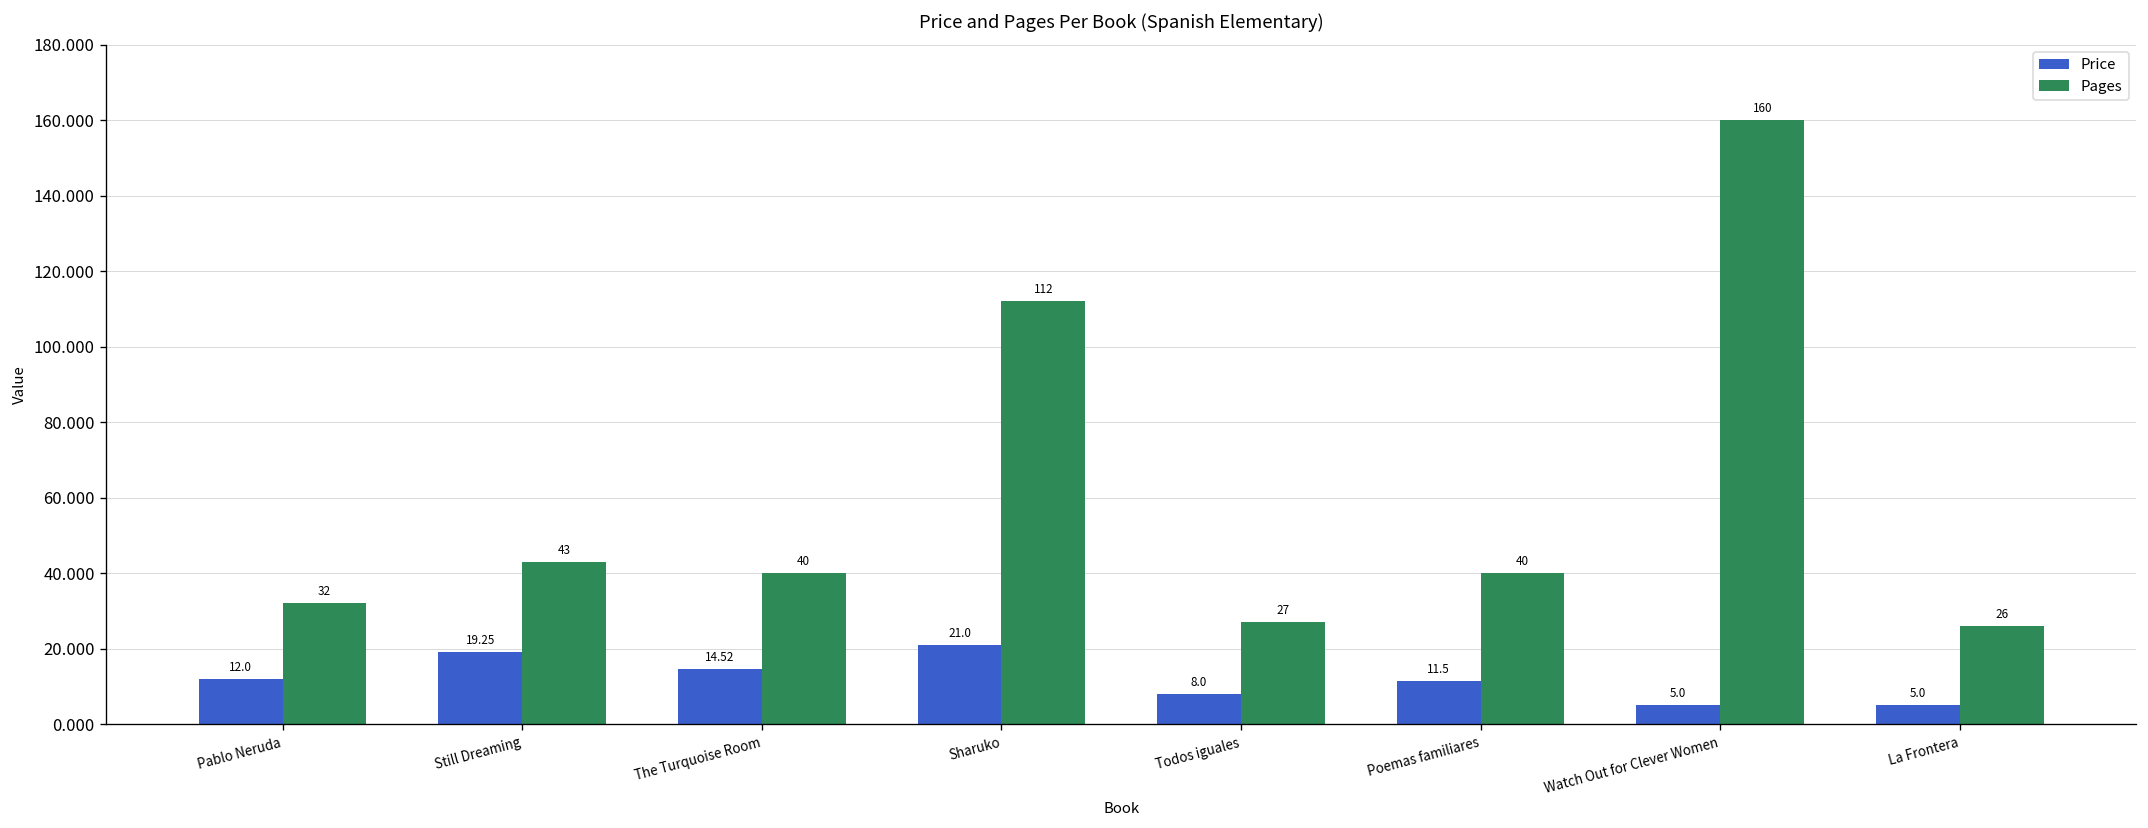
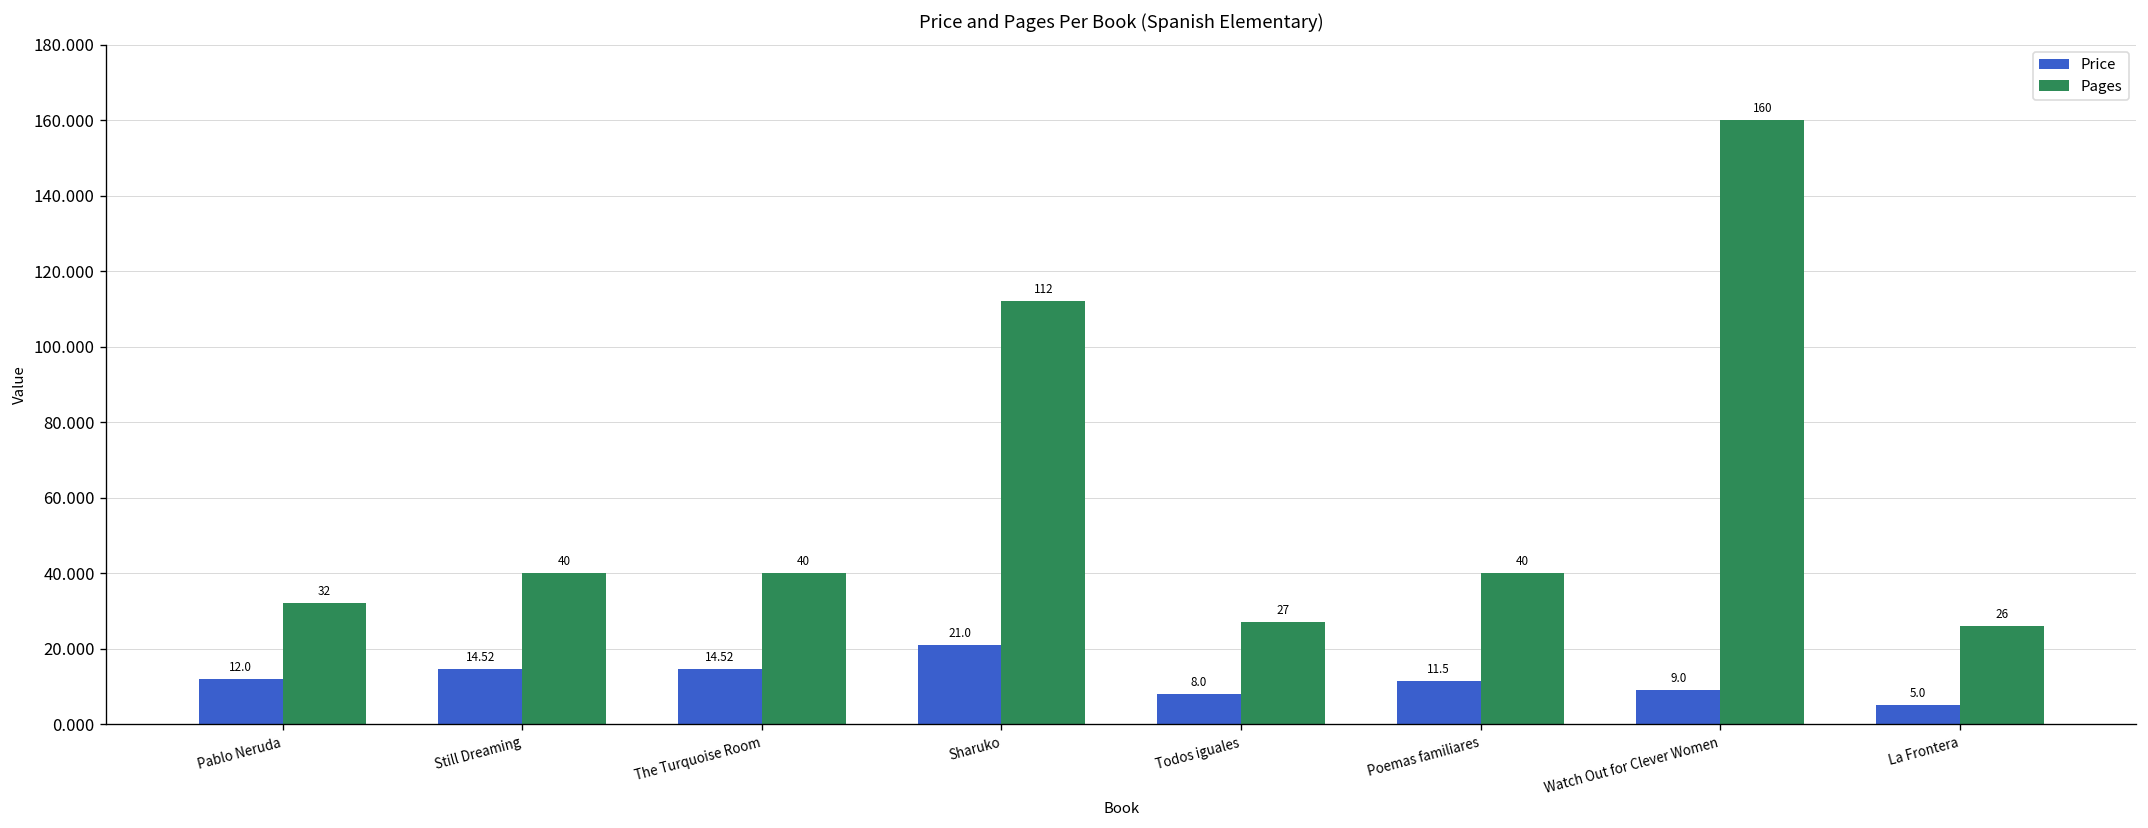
Price, Still Dreaming: 19.25 -> 14.52
Pages, Still Dreaming: 43 -> 40
Price, Watch Out for Clever Women: 5.0 -> 9.0
